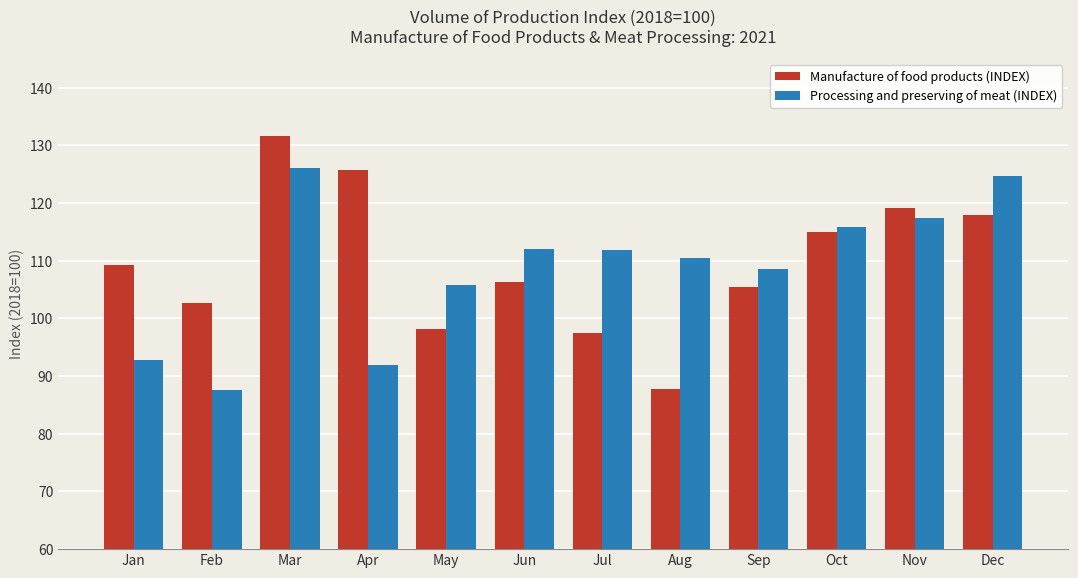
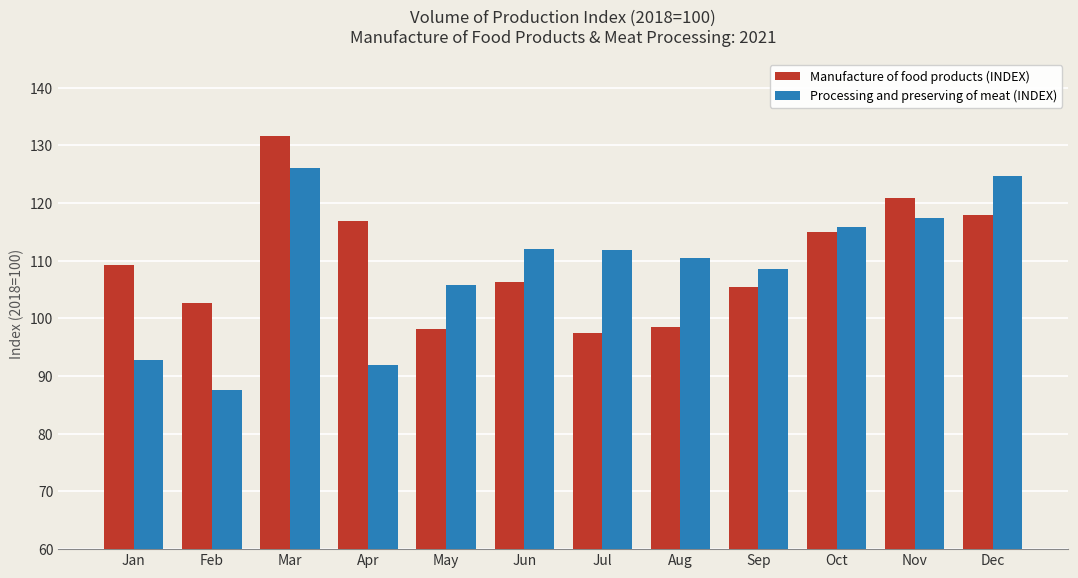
Manufacture of food products (INDEX), Apr: 126 -> 117
Manufacture of food products (INDEX), Aug: 88 -> 99
Manufacture of food products (INDEX), Nov: 119 -> 121
